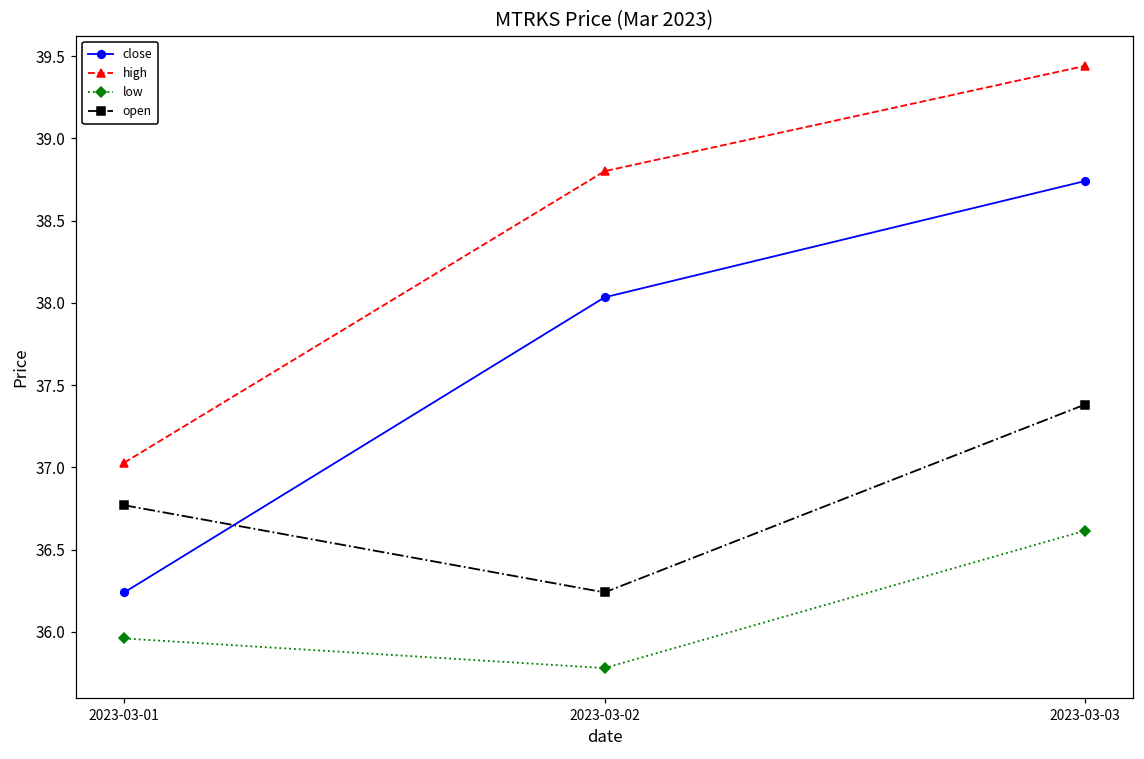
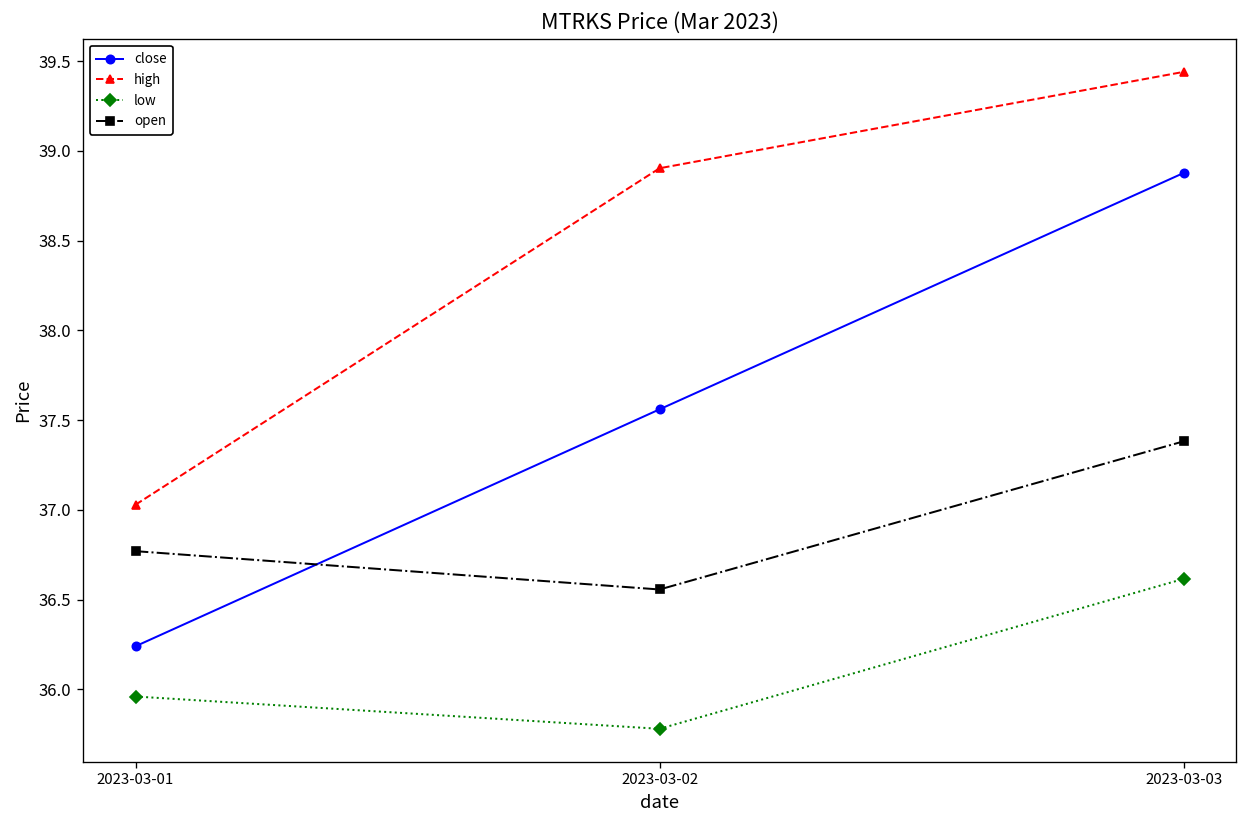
close, 2023-03-02: 38.03 -> 37.56
high, 2023-03-02: 38.80 -> 38.90
open, 2023-03-02: 36.24 -> 36.56
close, 2023-03-03: 38.74 -> 38.88
